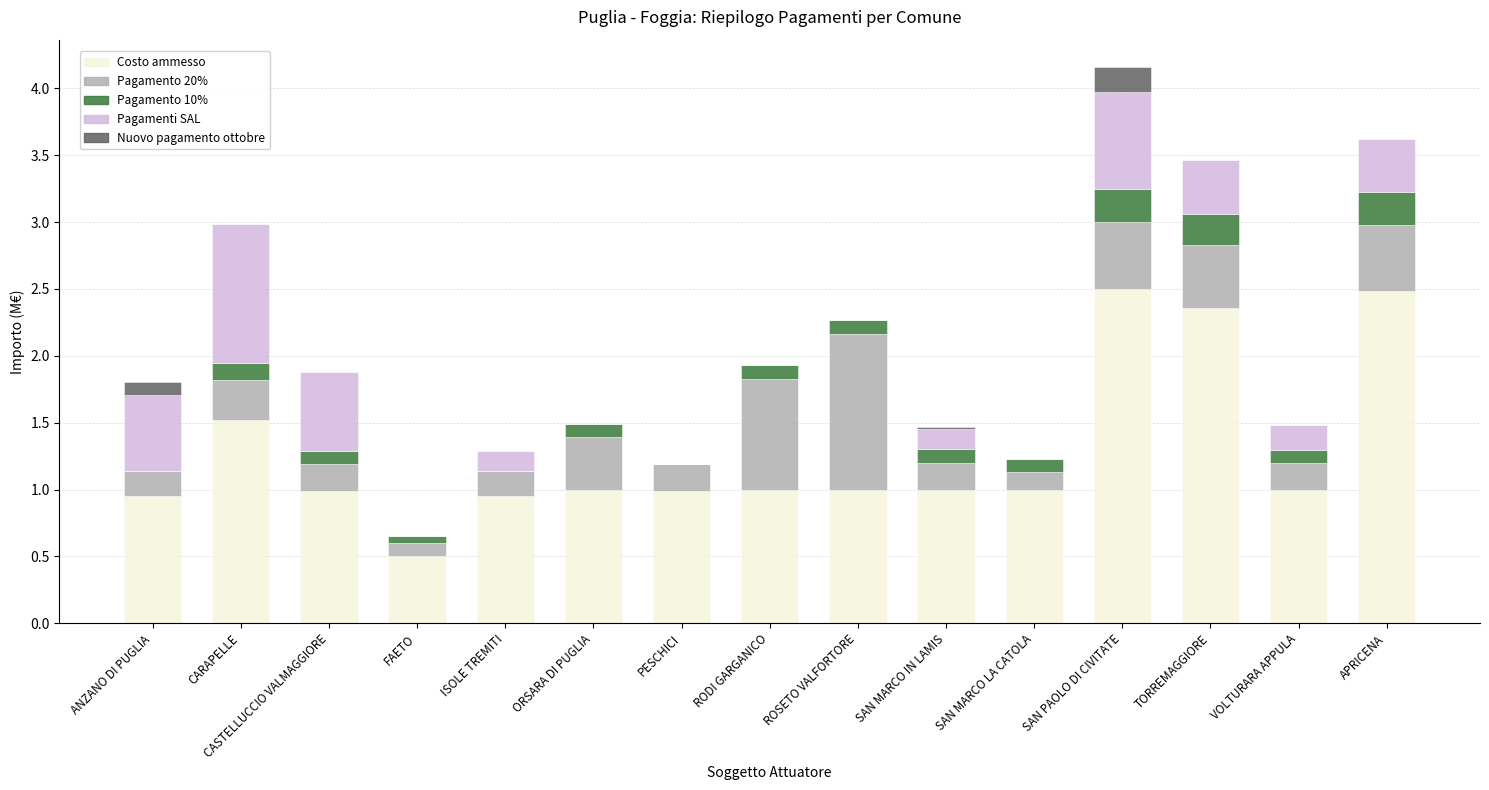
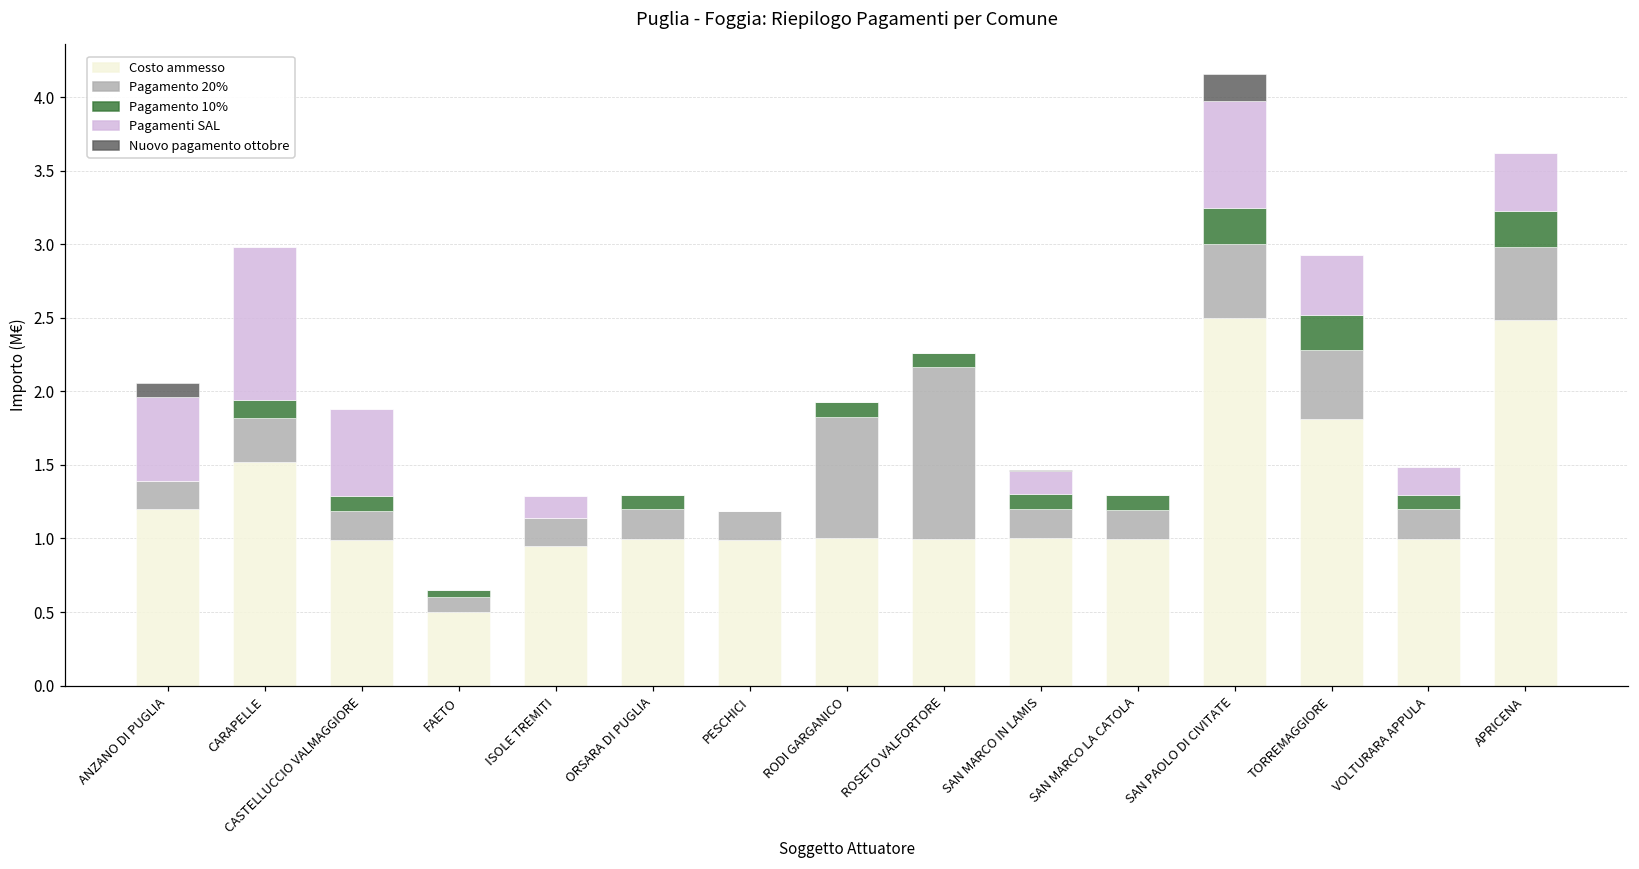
Costo ammesso, ANZANO DI PUGLIA: 0.95 -> 1.20
Pagamento 20%, ORSARA DI PUGLIA: 0.39 -> 0.20
Pagamento 20%, SAN MARCO LA CATOLA: 0.14 -> 0.20
Costo ammesso, TORREMAGGIORE: 2.36 -> 1.81
